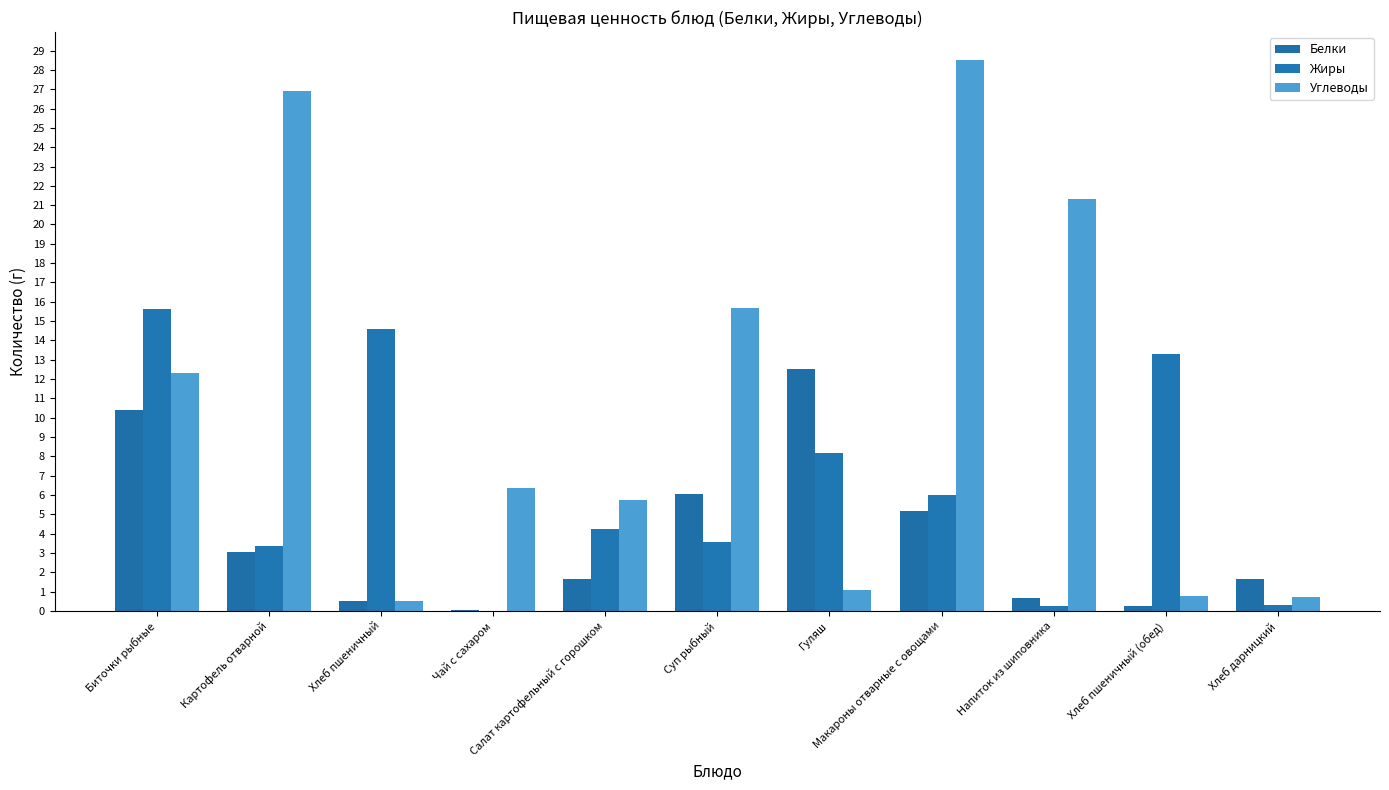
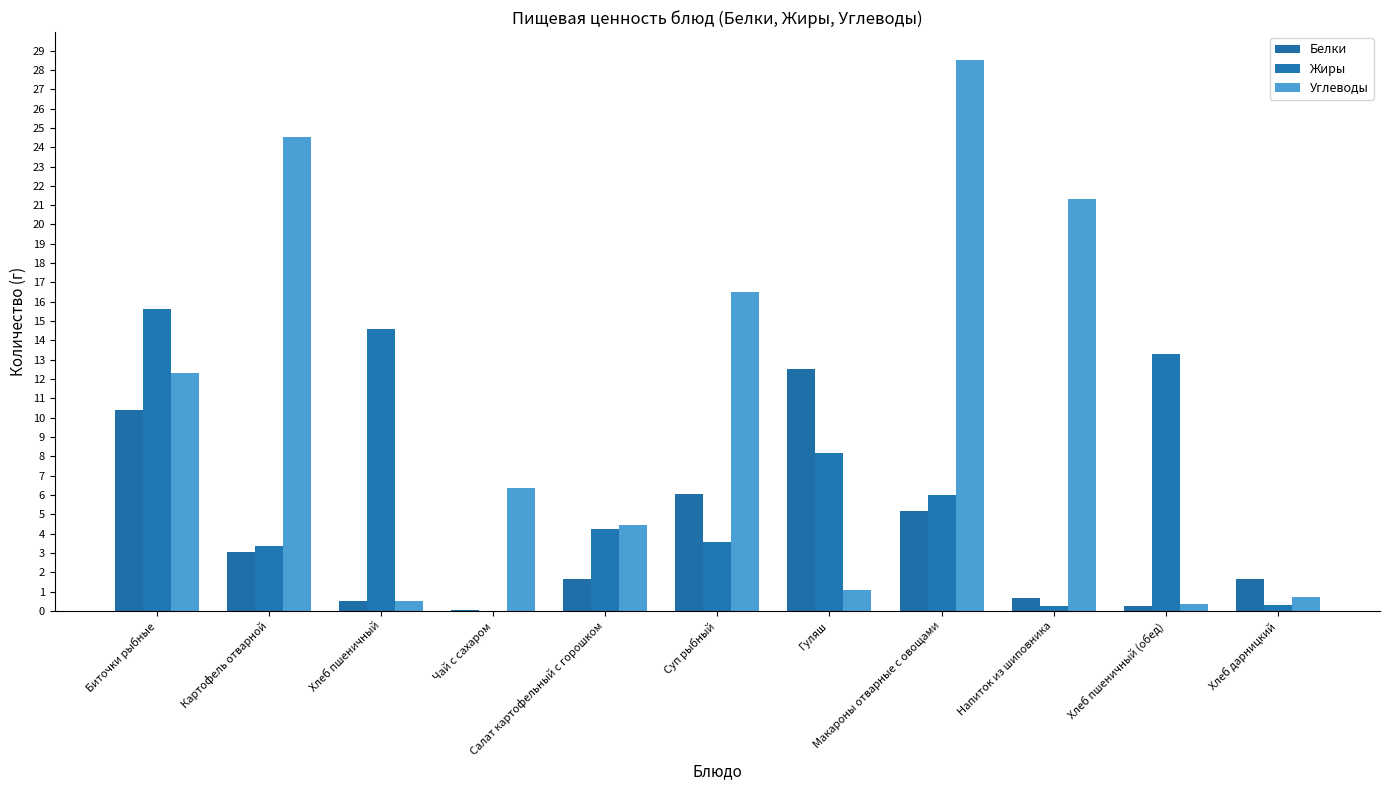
Углеводы, Картофель отварной: 26.9 -> 24.5
Углеводы, Салат картофельный с горошком: 5.7 -> 4.5
Углеводы, Суп рыбный: 15.7 -> 16.5
Углеводы, Хлеб пшеничный (обед): 0.8 -> 0.3
